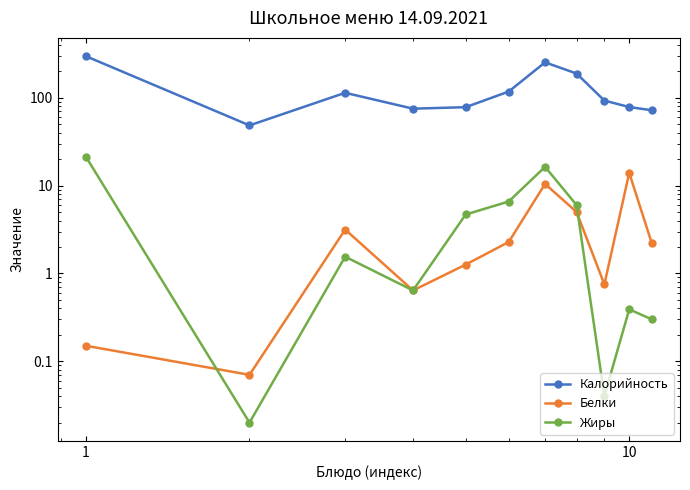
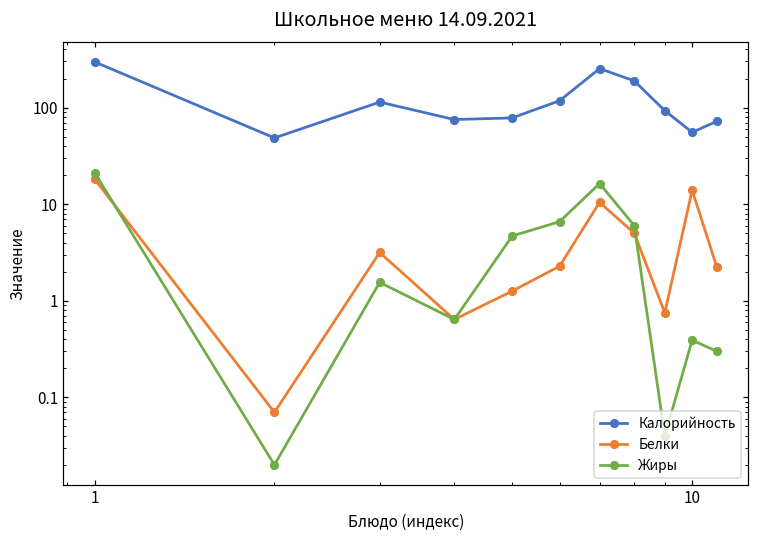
Белки, 1: 0.15 -> 18
Калорийность, 10: 80 -> 60
